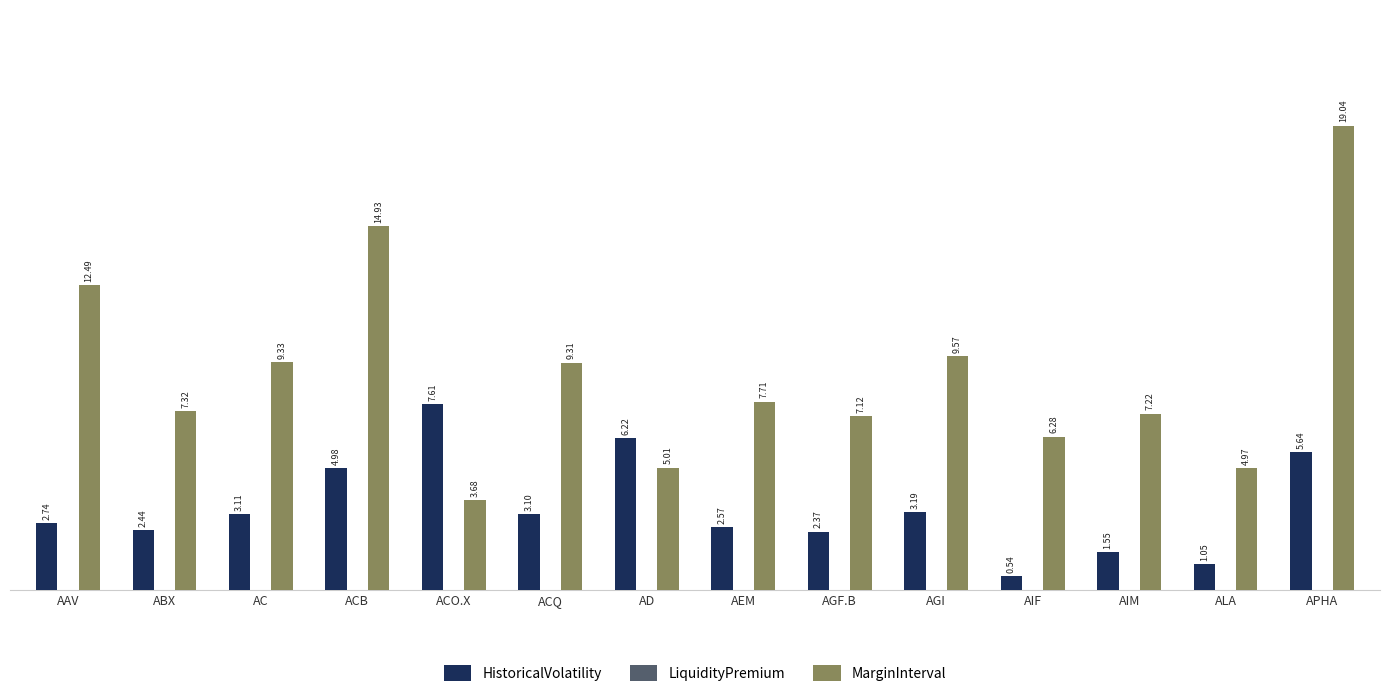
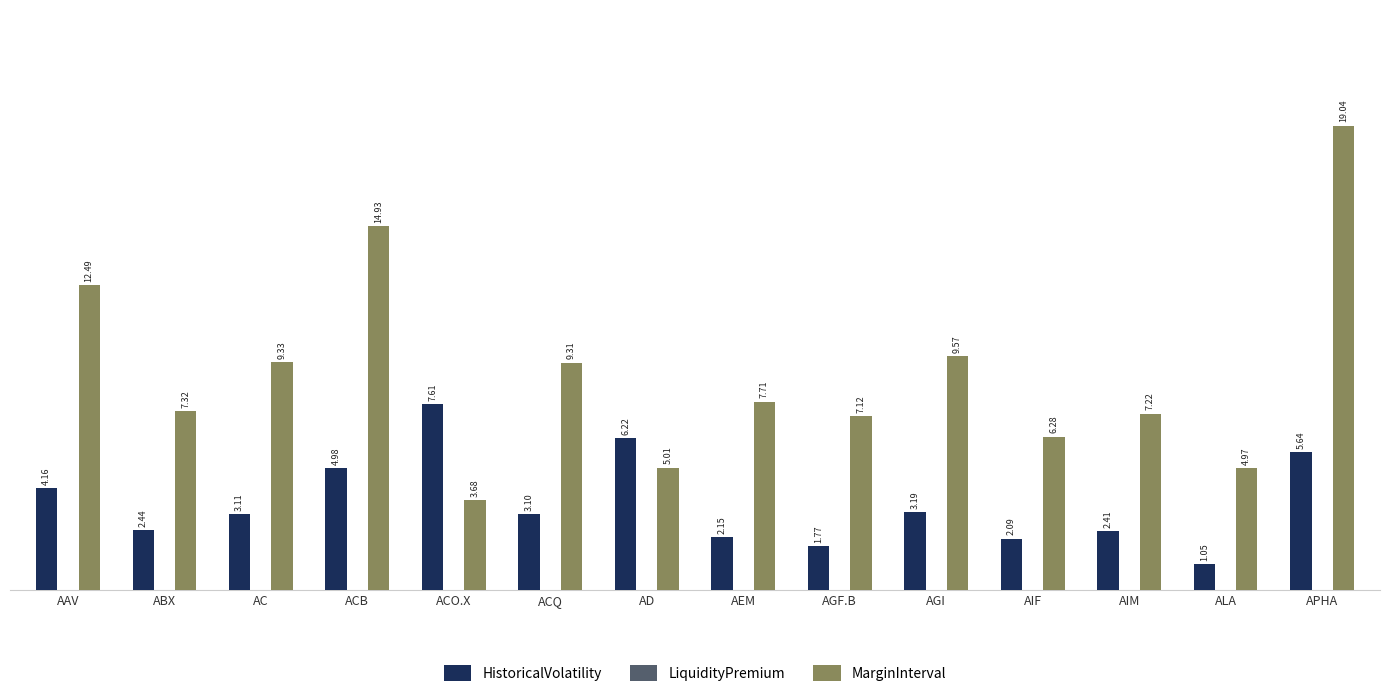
HistoricalVolatility, AAV: 2.74 -> 4.16
HistoricalVolatility, AEM: 2.57 -> 2.15
HistoricalVolatility, AGF.B: 2.37 -> 1.77
HistoricalVolatility, AIF: 0.54 -> 2.09
HistoricalVolatility, AIM: 1.55 -> 2.41
